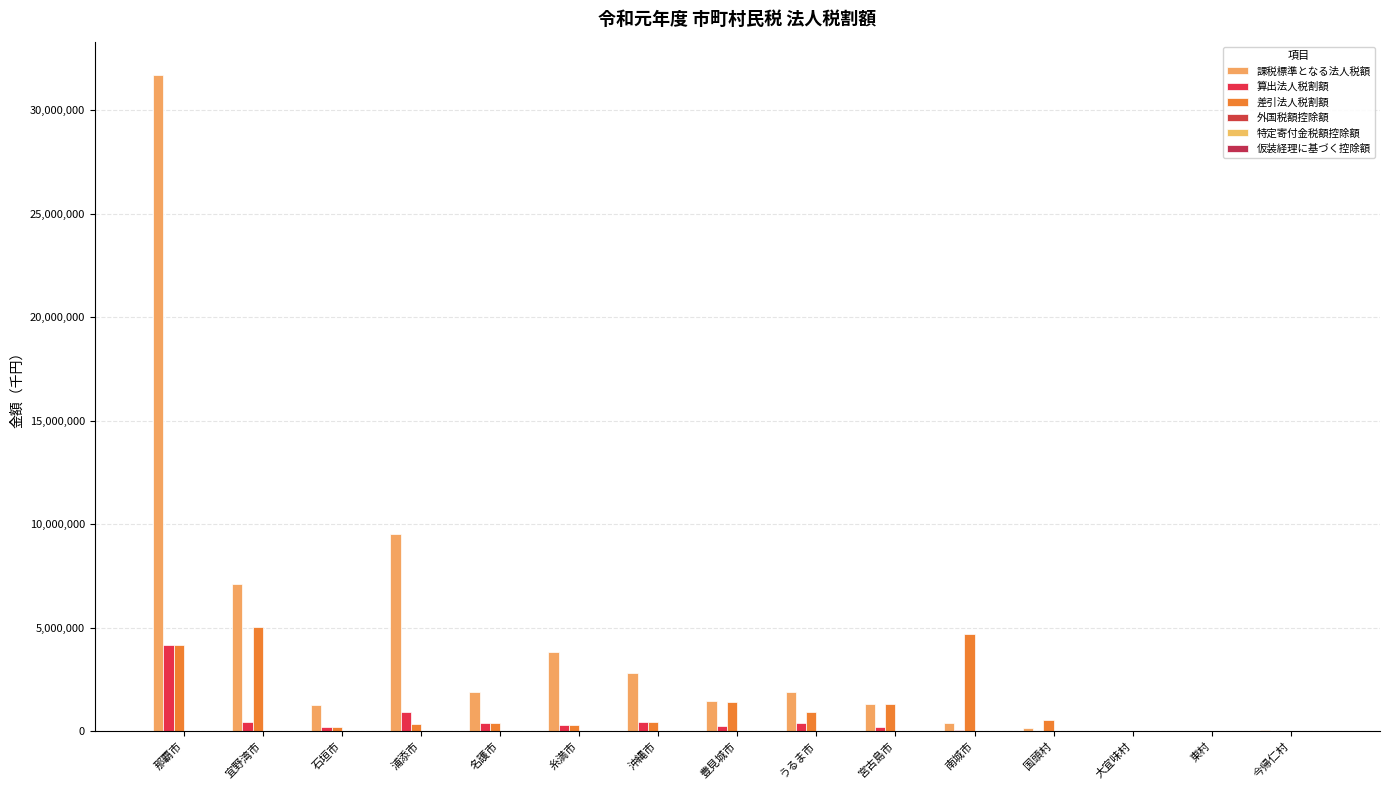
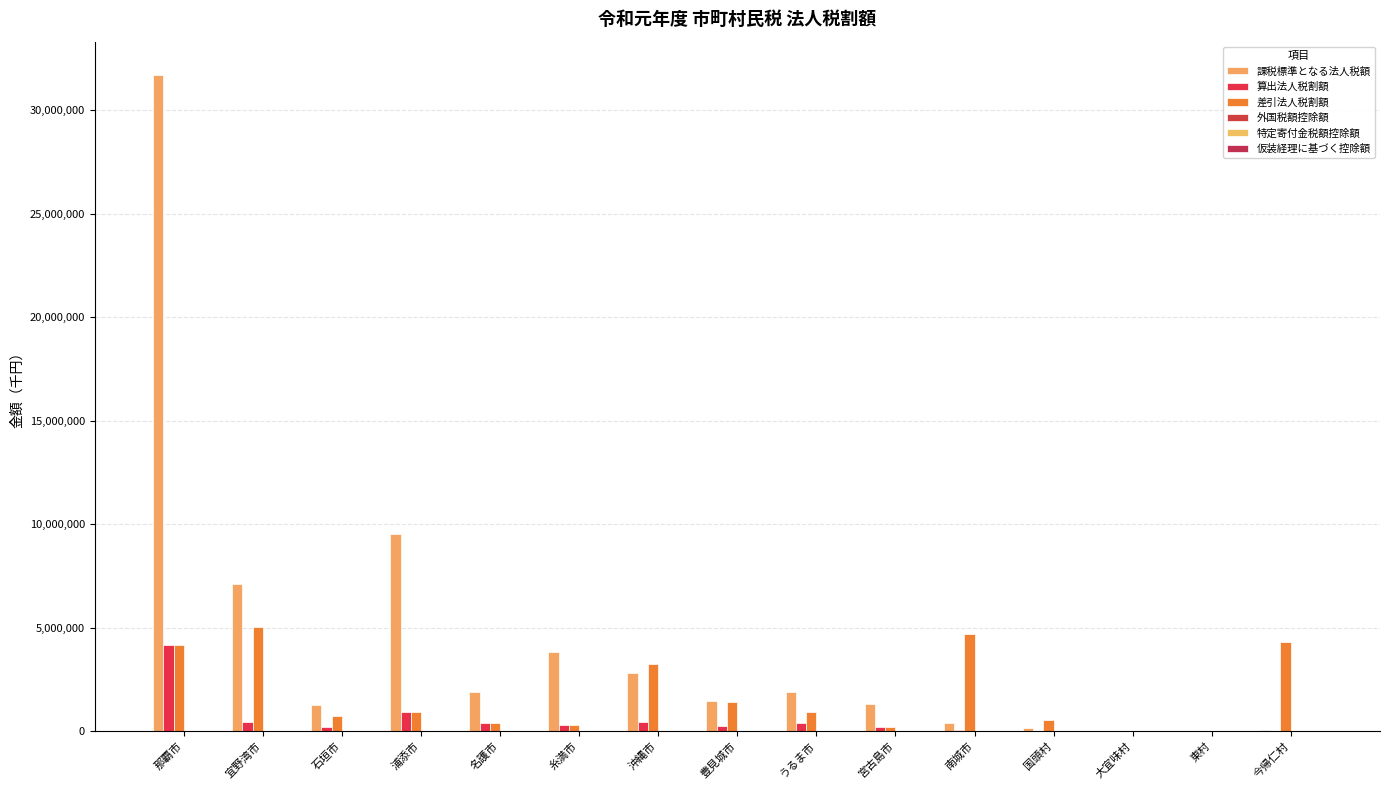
差引法人税割額, 石垣市: 200,000 -> 700,000
差引法人税割額, 浦添市: 400,000 -> 900,000
差引法人税割額, 沖縄市: 400,000 -> 3,300,000
差引法人税割額, 宮古島市: 1,300,000 -> 200,000
差引法人税割額, 今帰仁村: 0 -> 4,300,000
